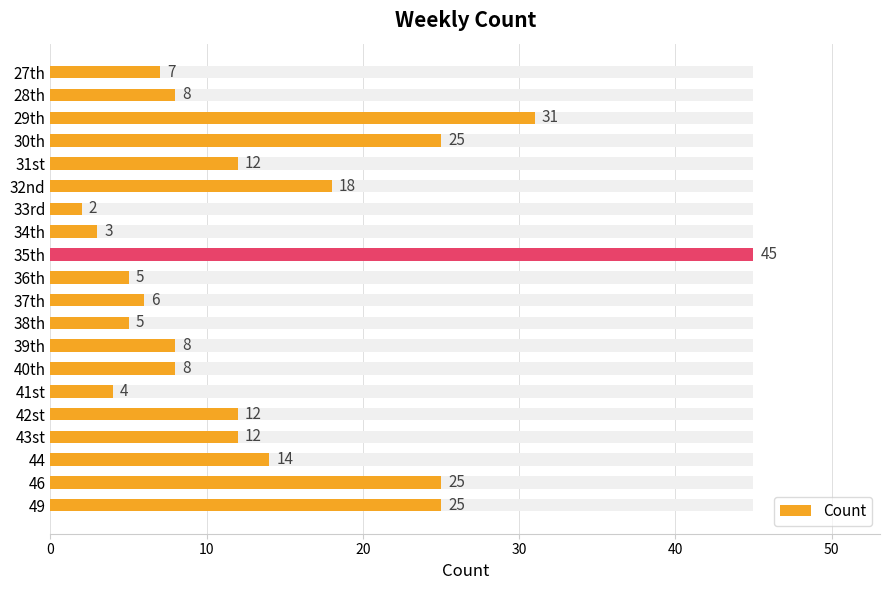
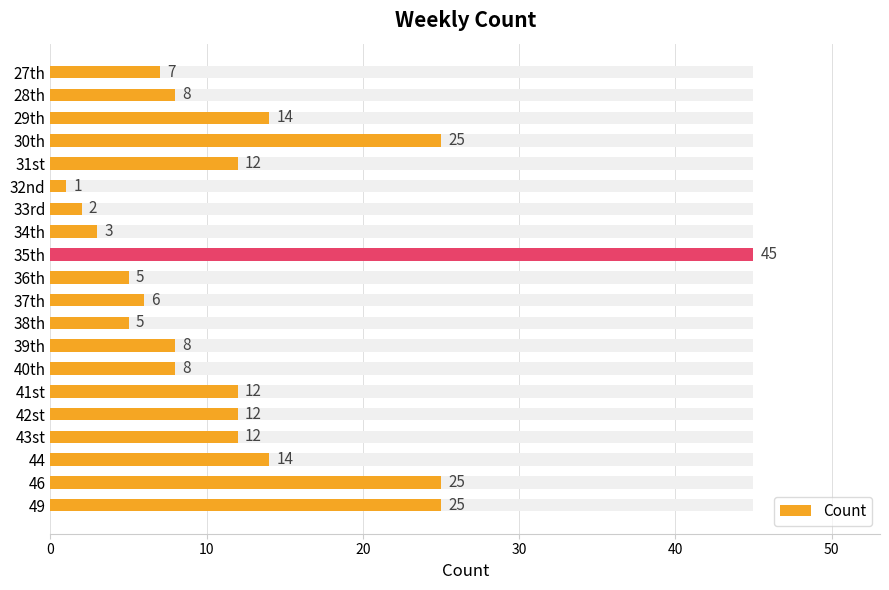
Count, 29th: 31 -> 14
Count, 32nd: 18 -> 1
Count, 41st: 4 -> 12
